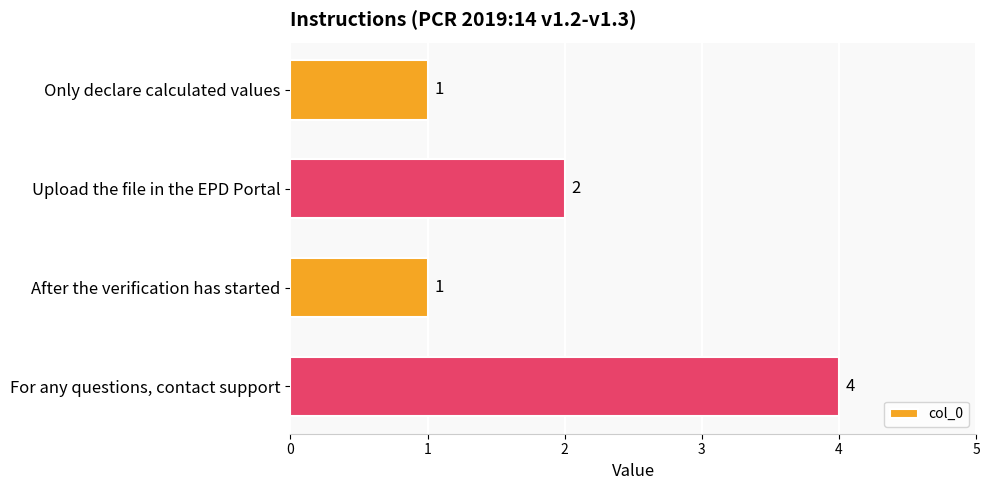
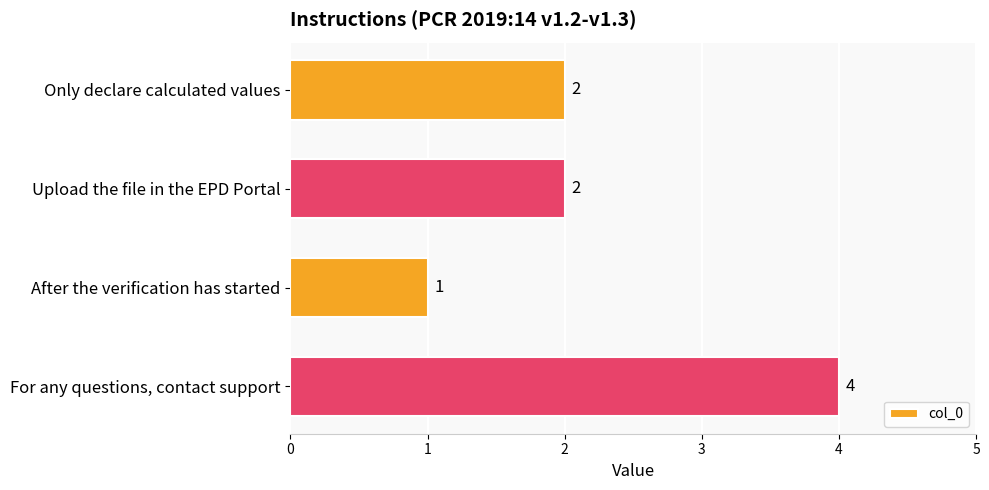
Only declare calculated values: 1 -> 2
